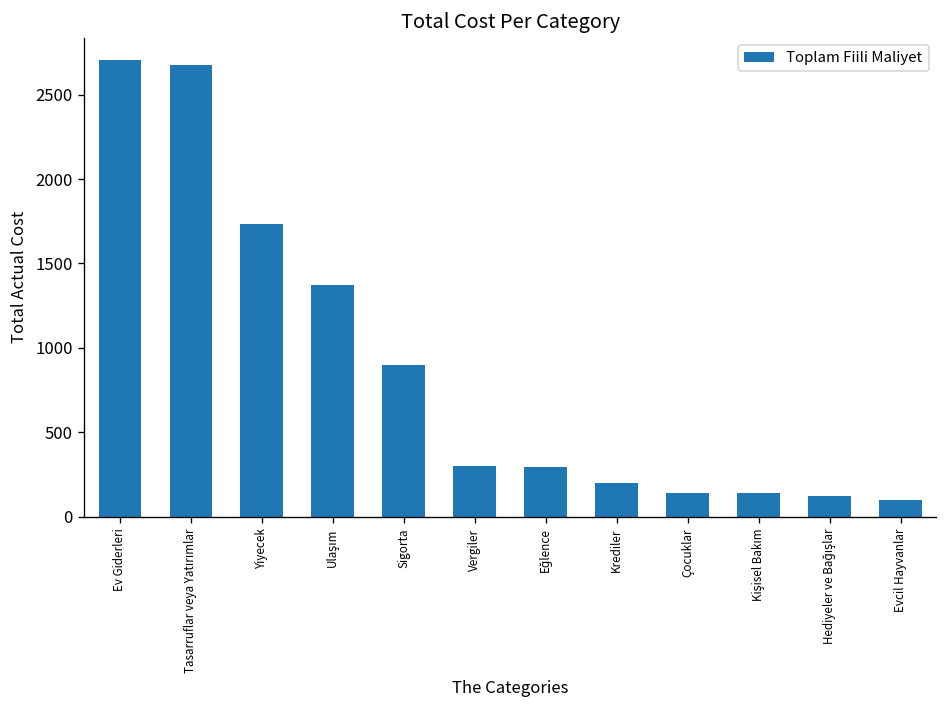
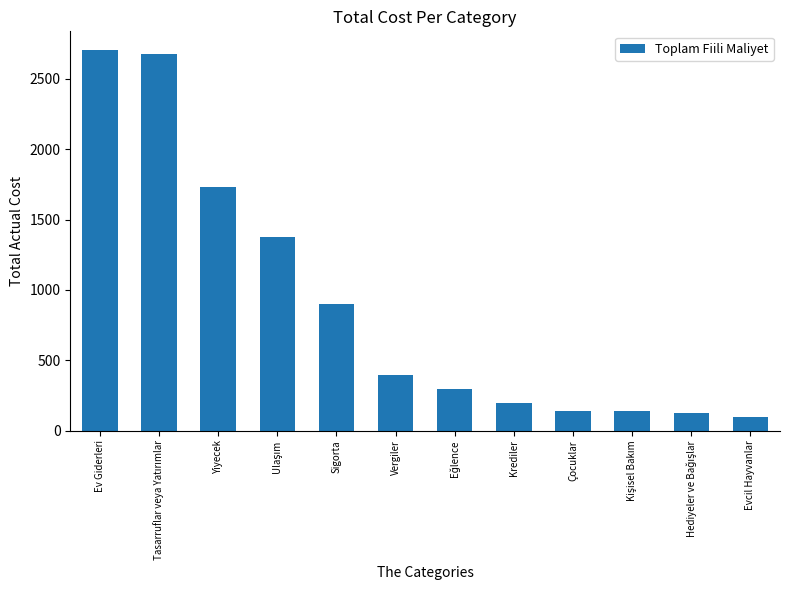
Vergiler: 300 -> 400
